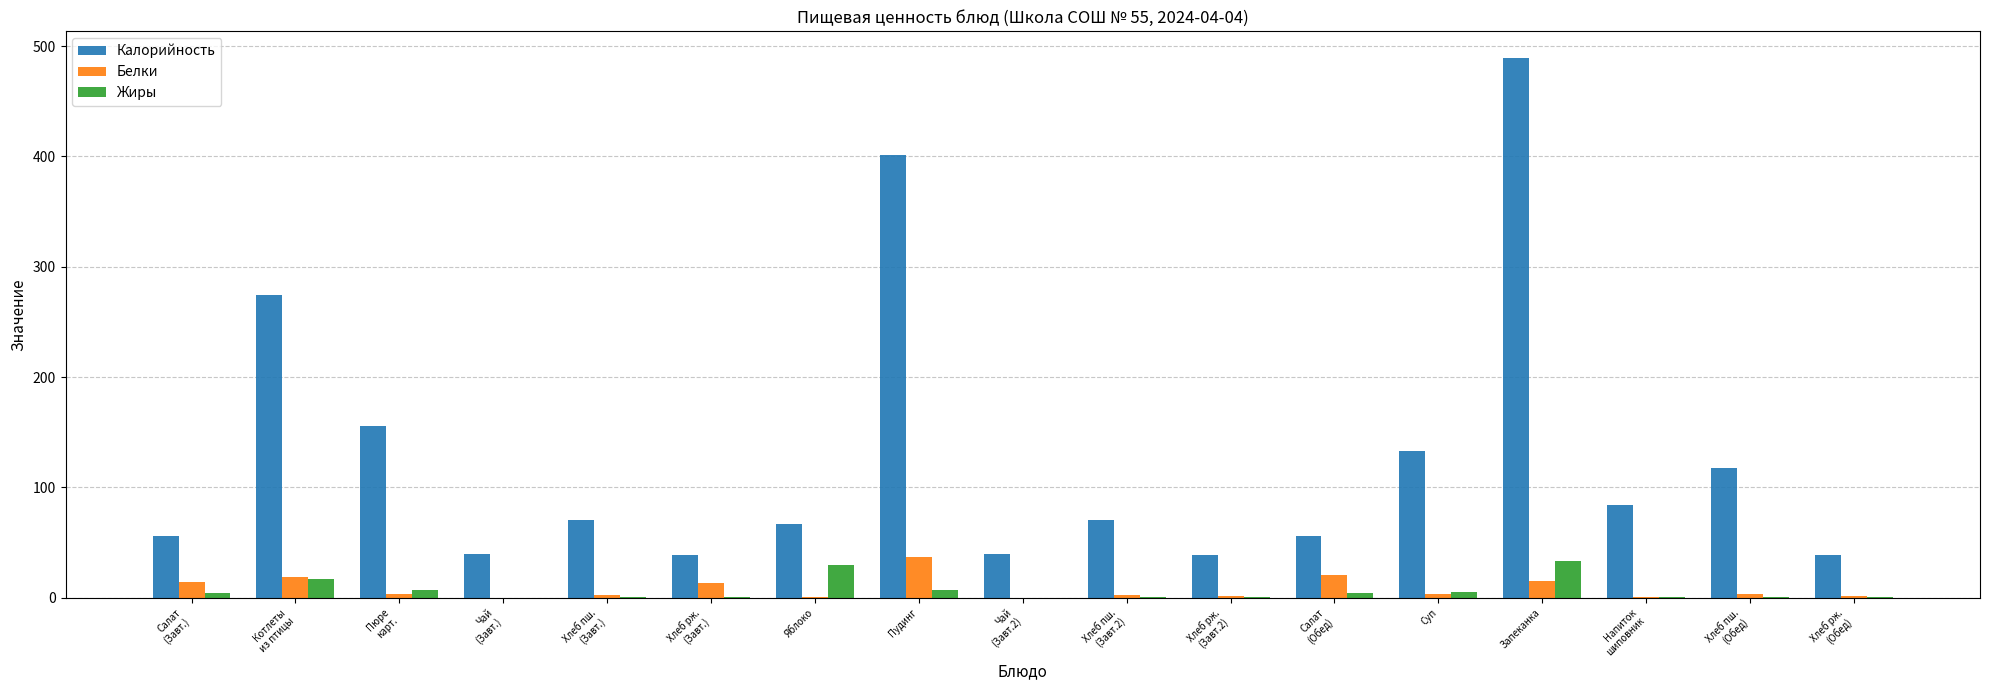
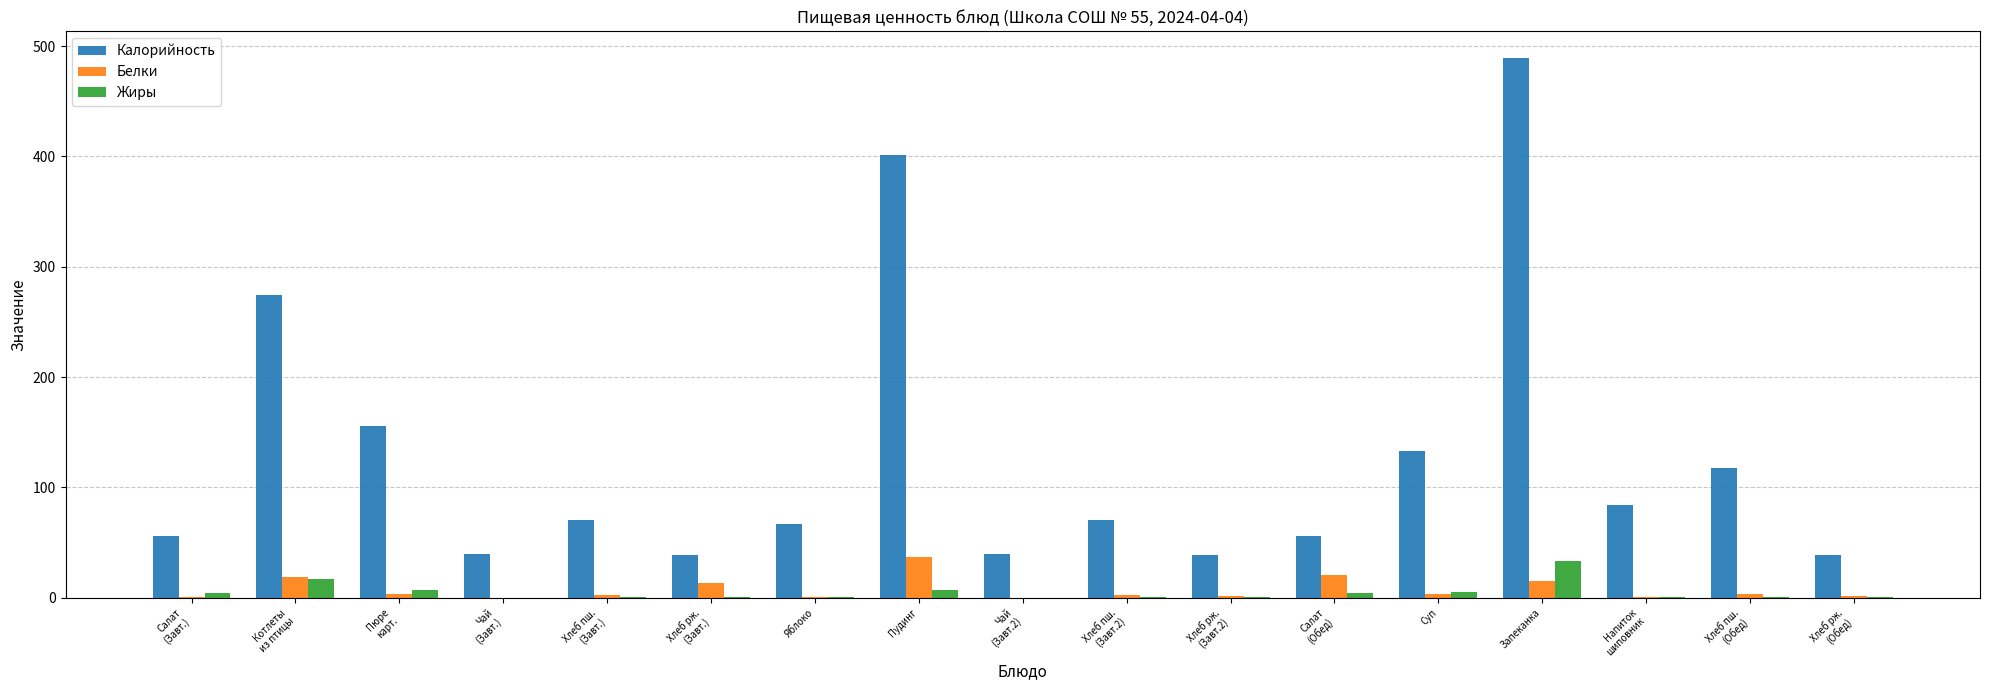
Белки, Салат (Завт.): 14 -> 1
Жиры, Яблоко: 30 -> 1
